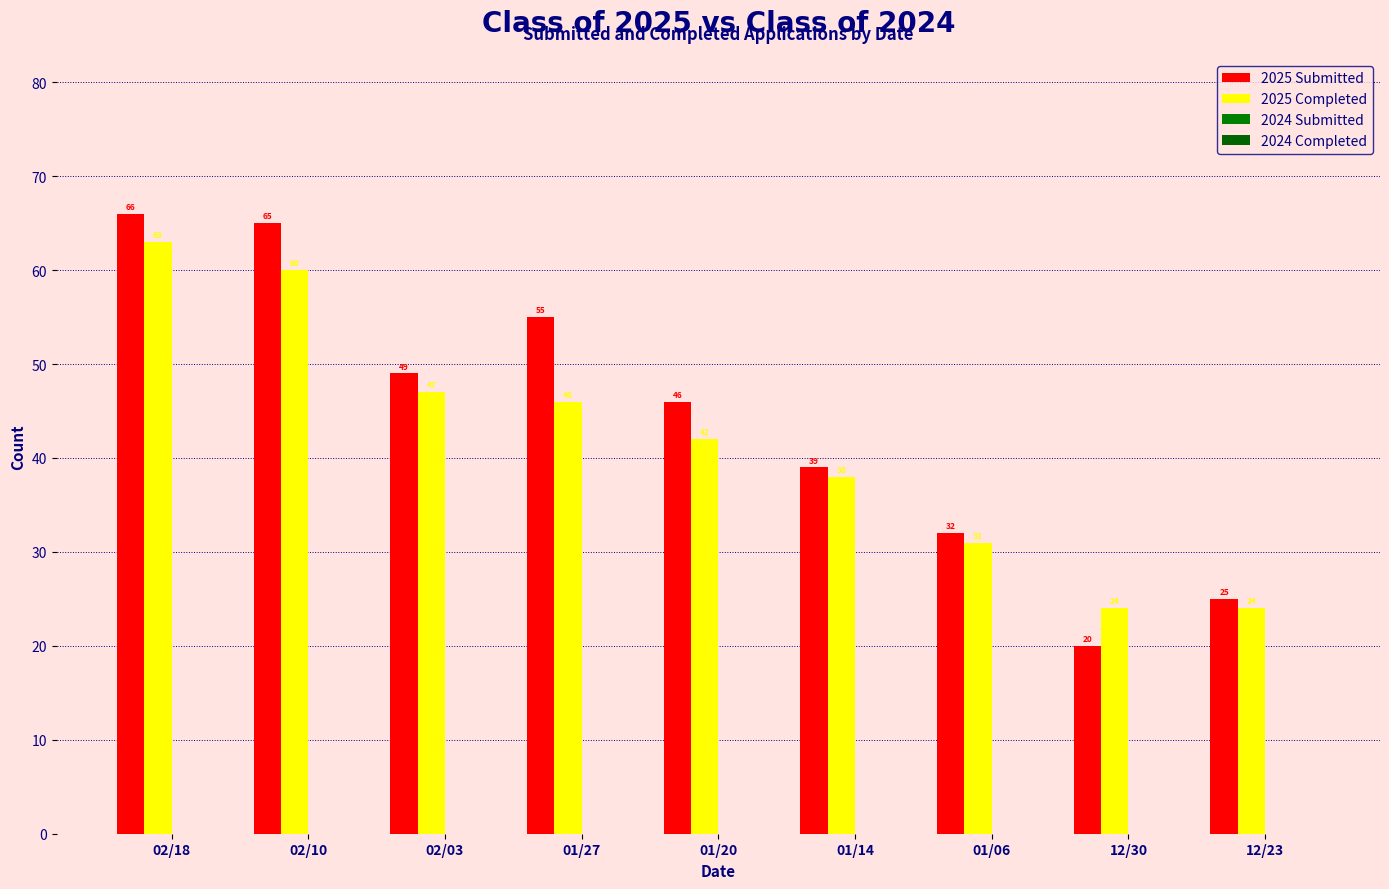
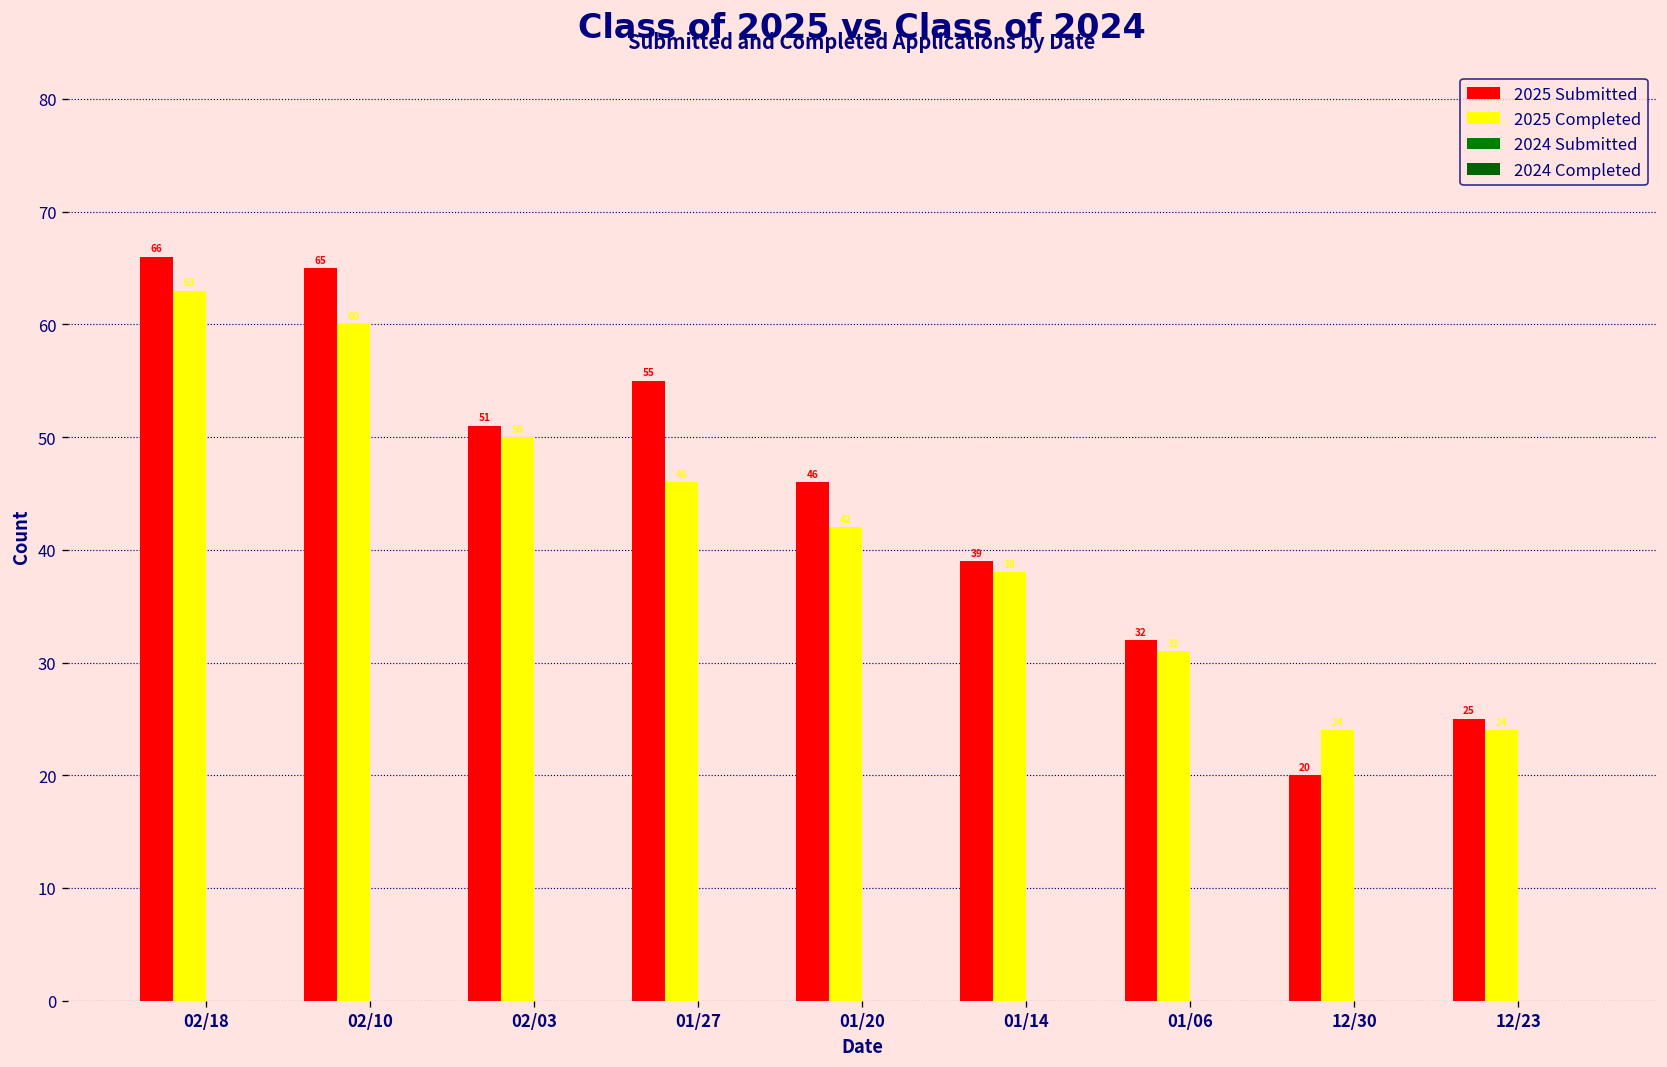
2025 Submitted, 02/03: 49 -> 51
2025 Completed, 02/03: 47 -> 50
